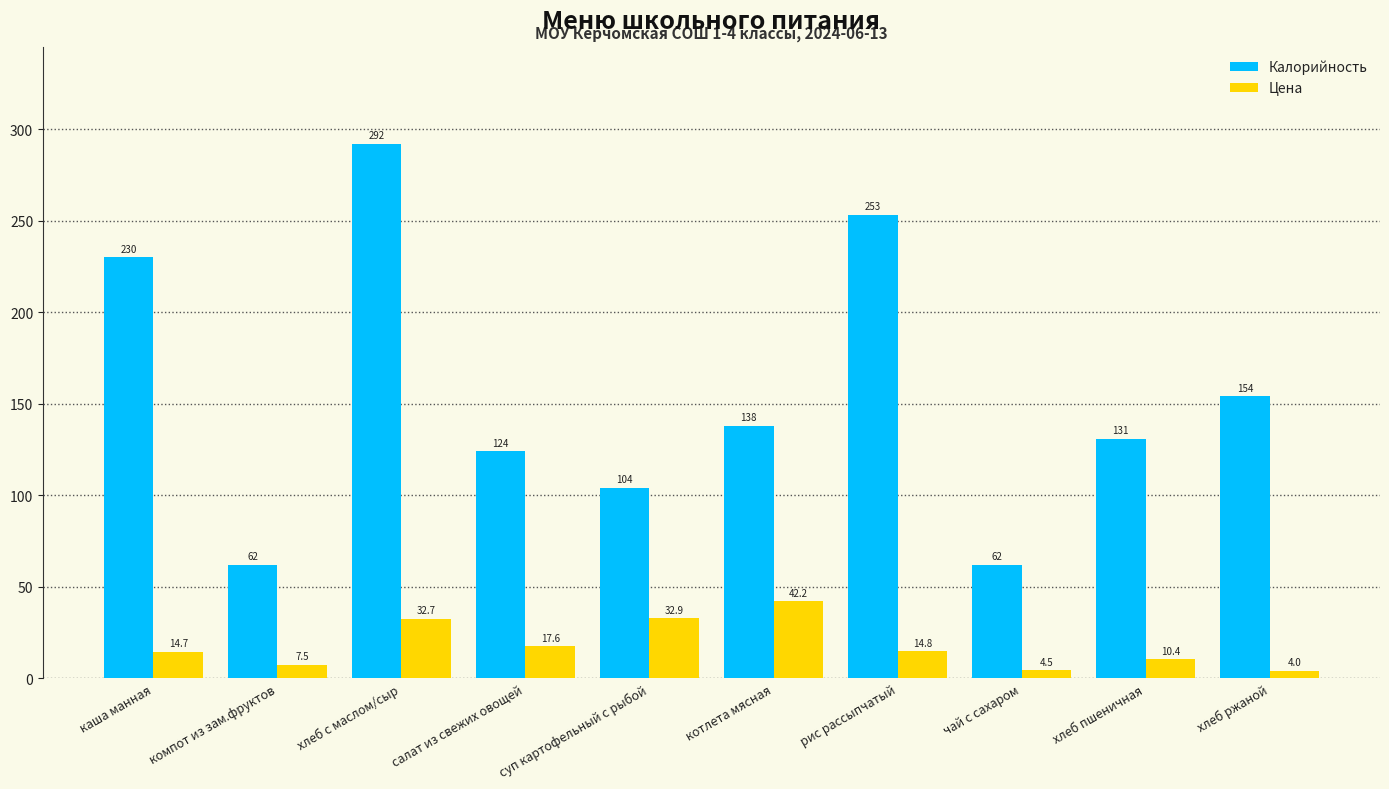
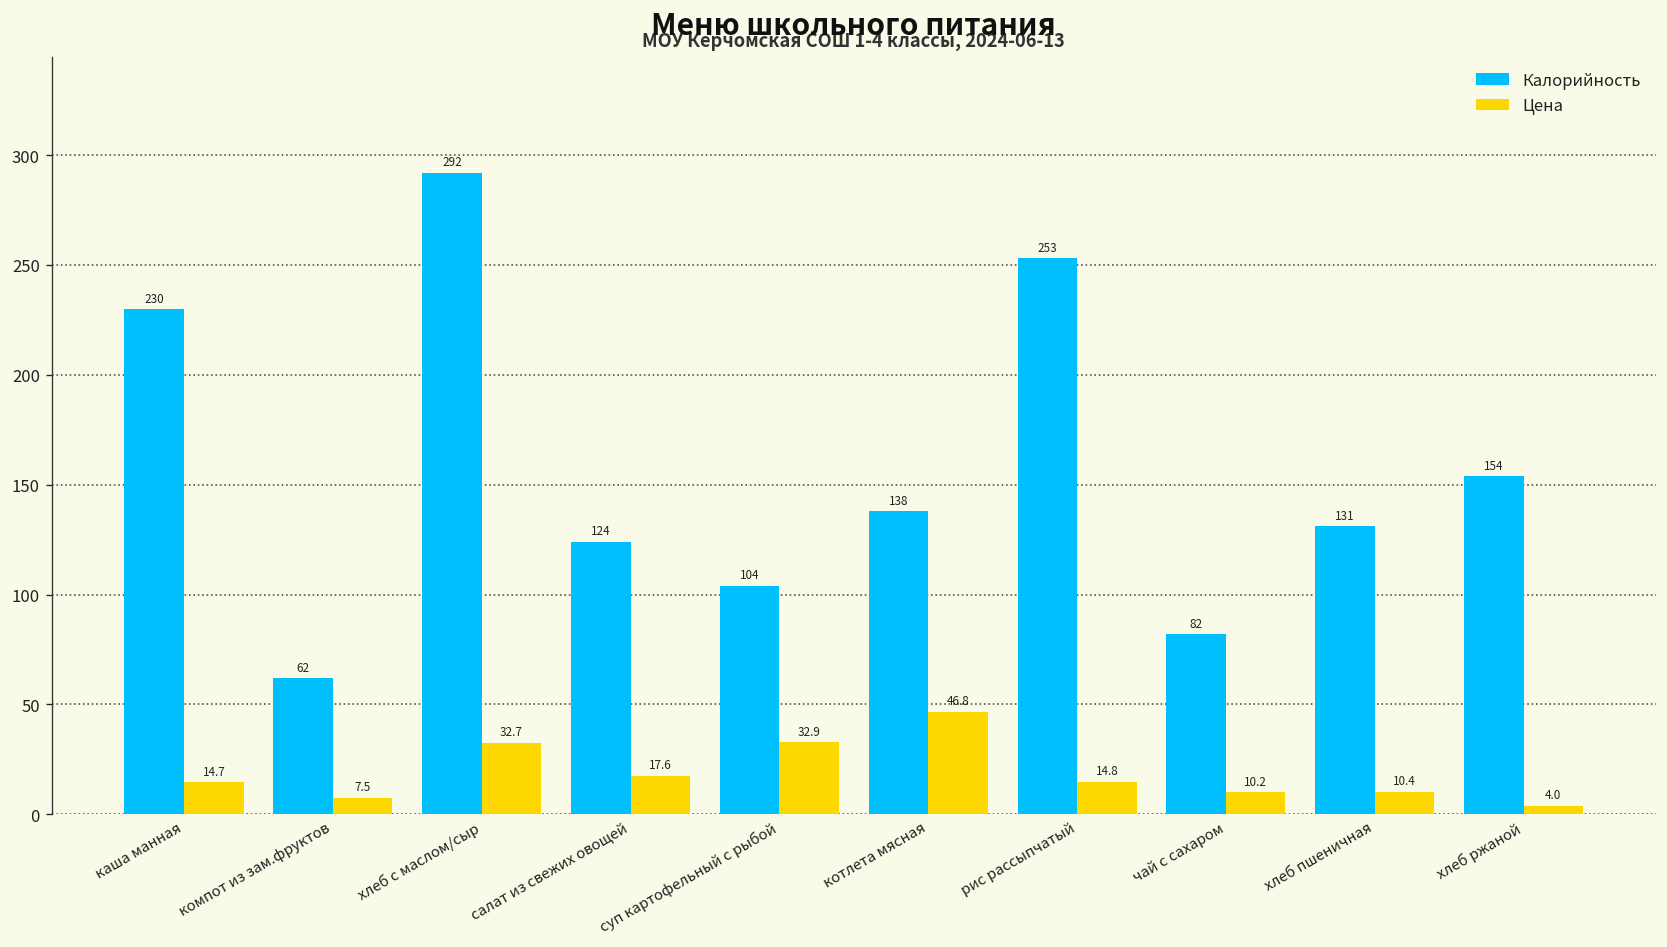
Цена, котлета мясная: 42.2 -> 46.8
Калорийность, чай с сахаром: 62 -> 82
Цена, чай с сахаром: 4.5 -> 10.2
